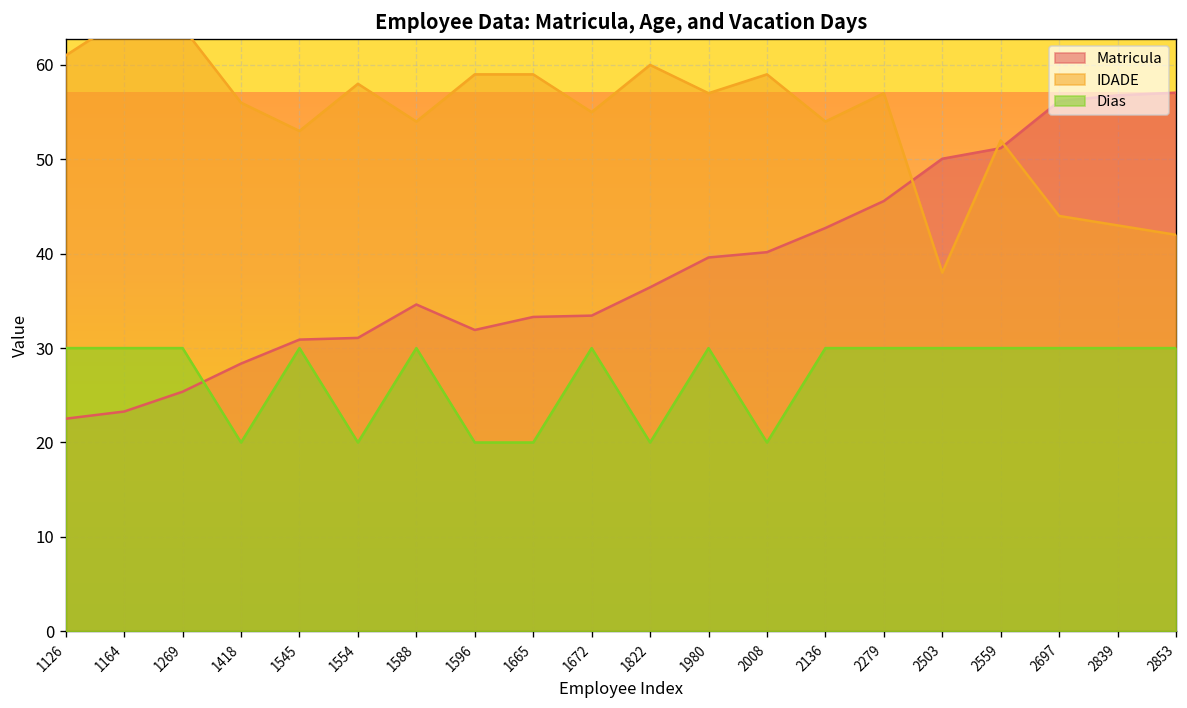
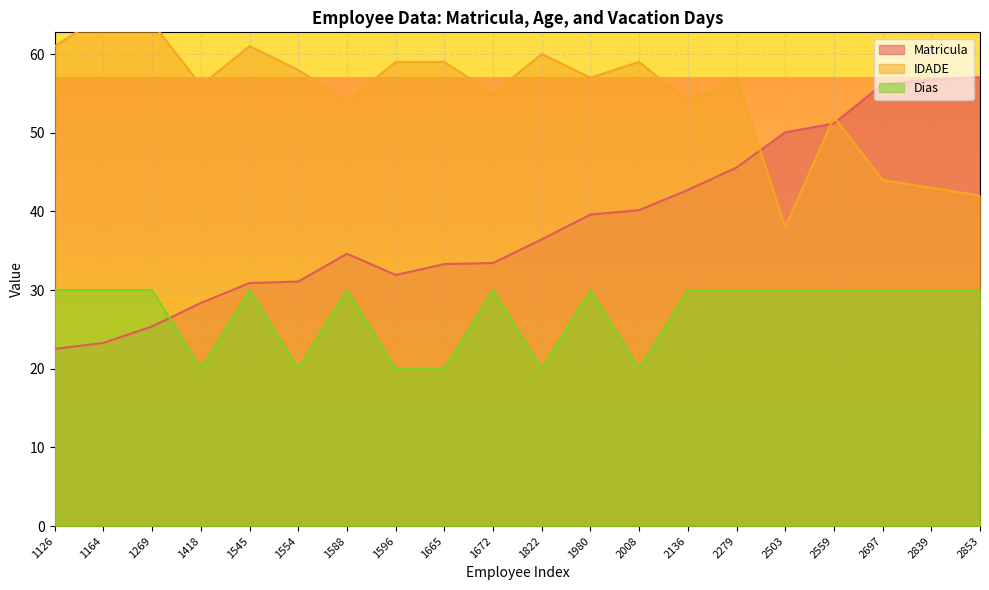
IDADE, 1545: 53 -> 61
